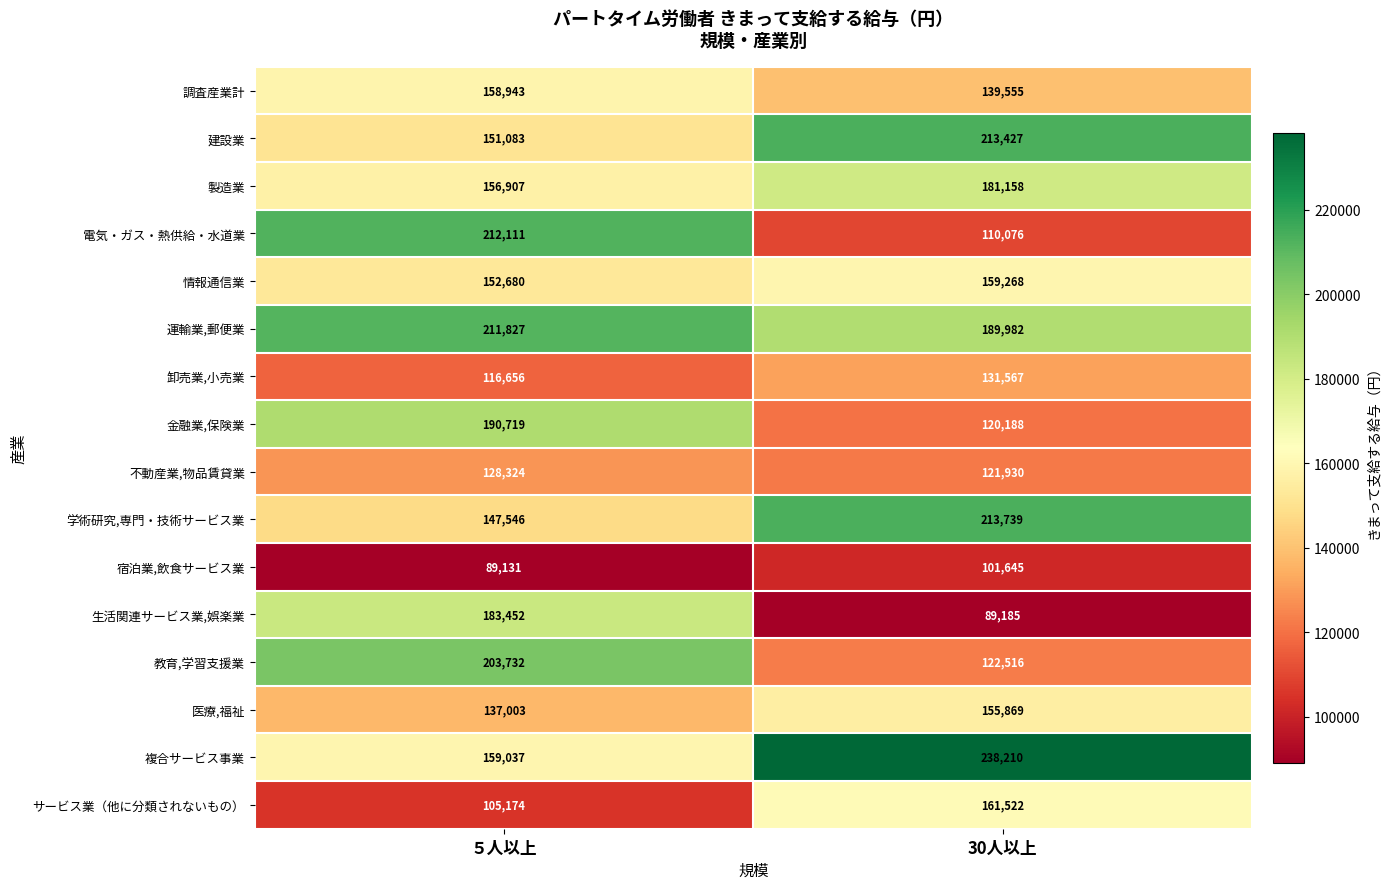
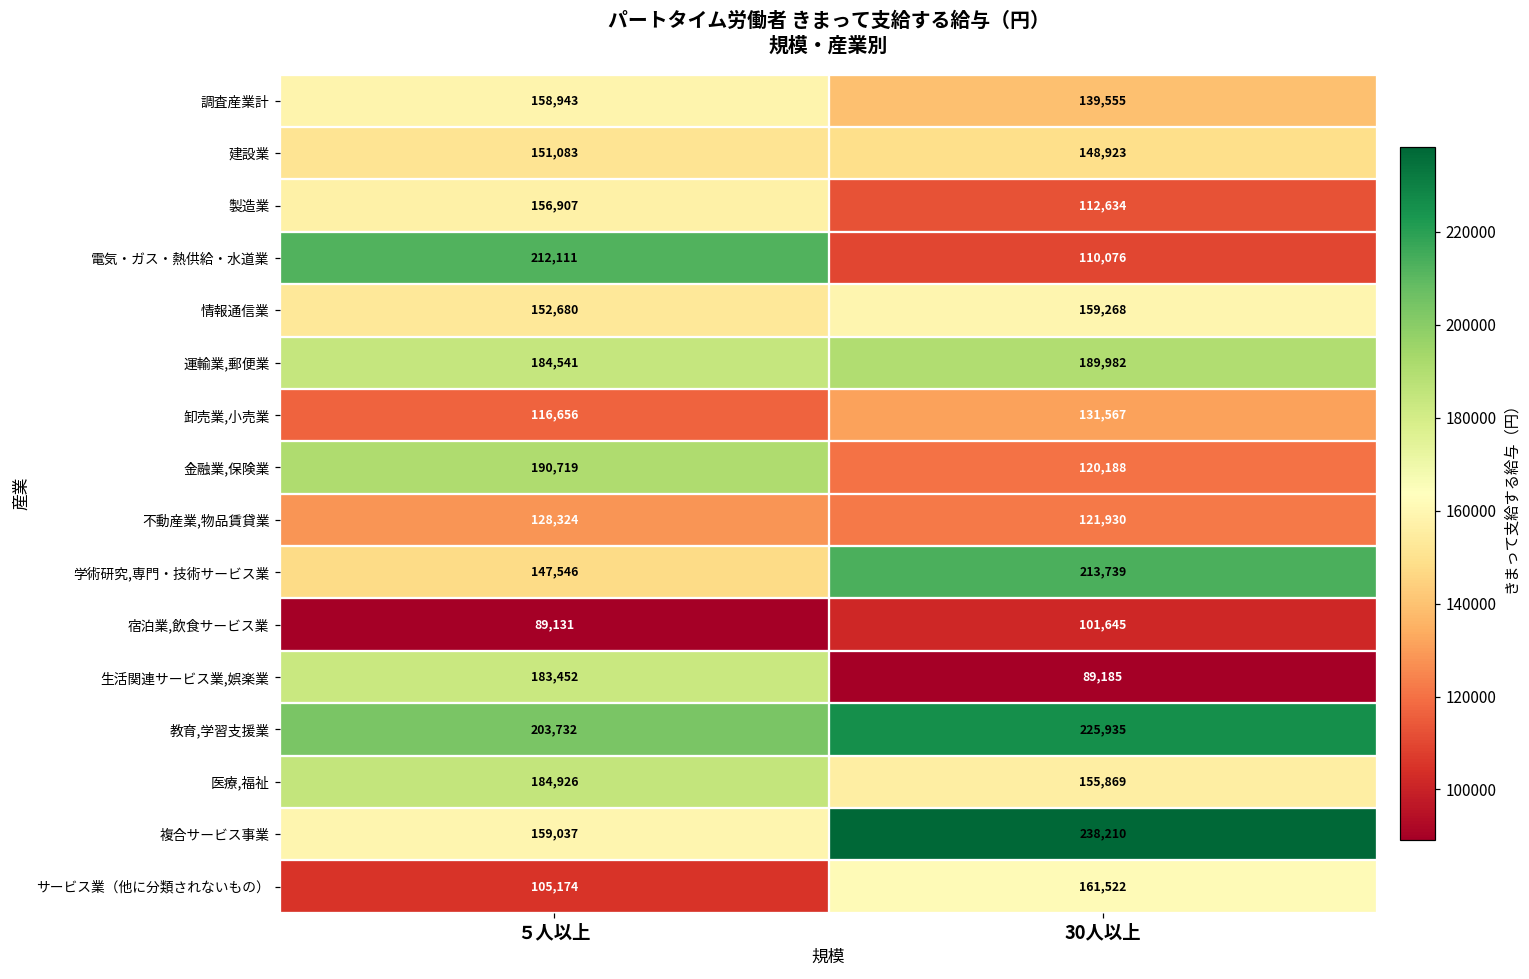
建設業, 30人以上: 213,427 -> 148,923
製造業, 30人以上: 181,158 -> 112,634
運輸業,郵便業, ５人以上: 211,827 -> 184,541
教育,学習支援業, 30人以上: 122,516 -> 225,935
医療,福祉, ５人以上: 137,003 -> 184,926
